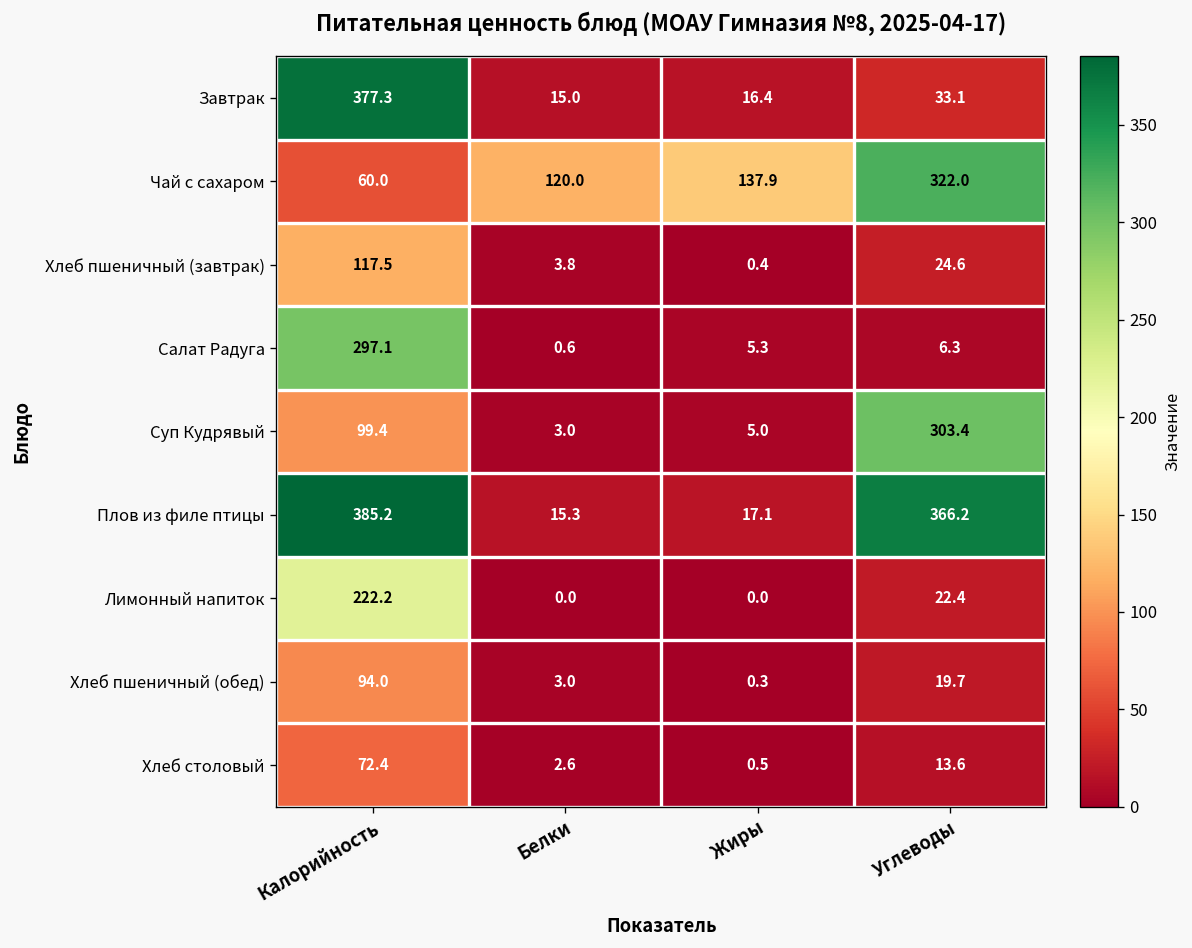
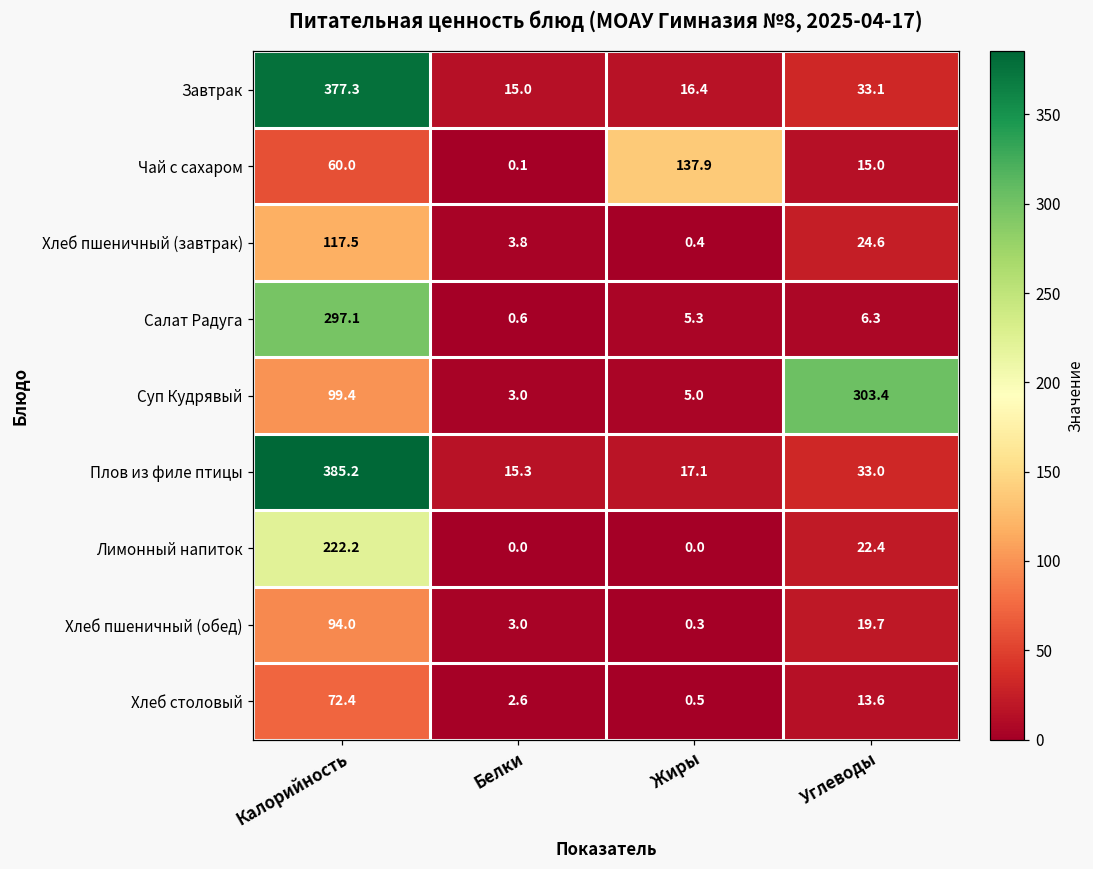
Чай с сахаром, Белки: 120.0 -> 0.1
Чай с сахаром, Углеводы: 322.0 -> 15.0
Плов из филе птицы, Углеводы: 366.2 -> 33.0
